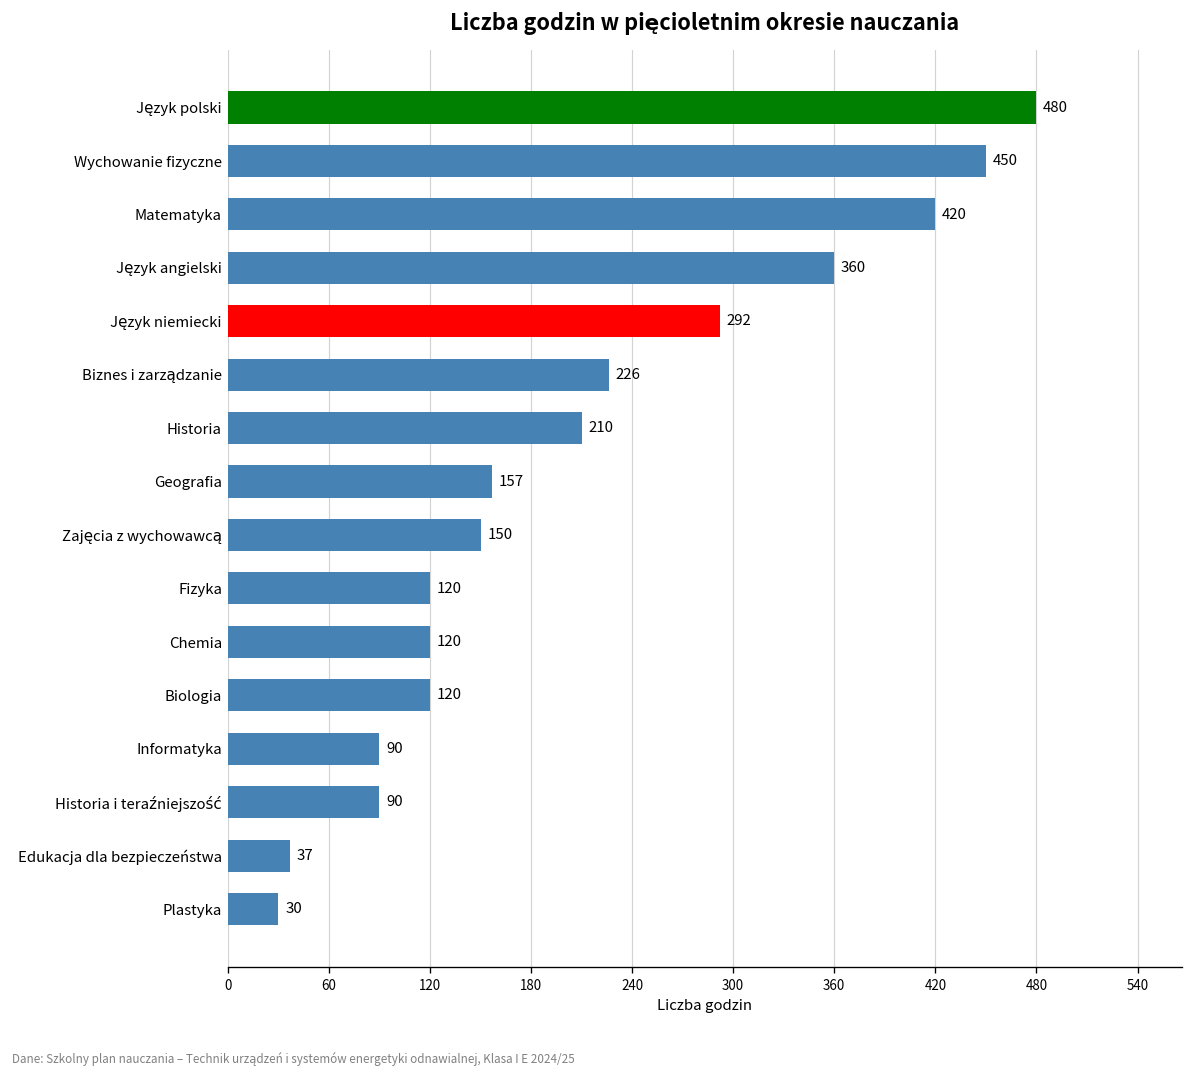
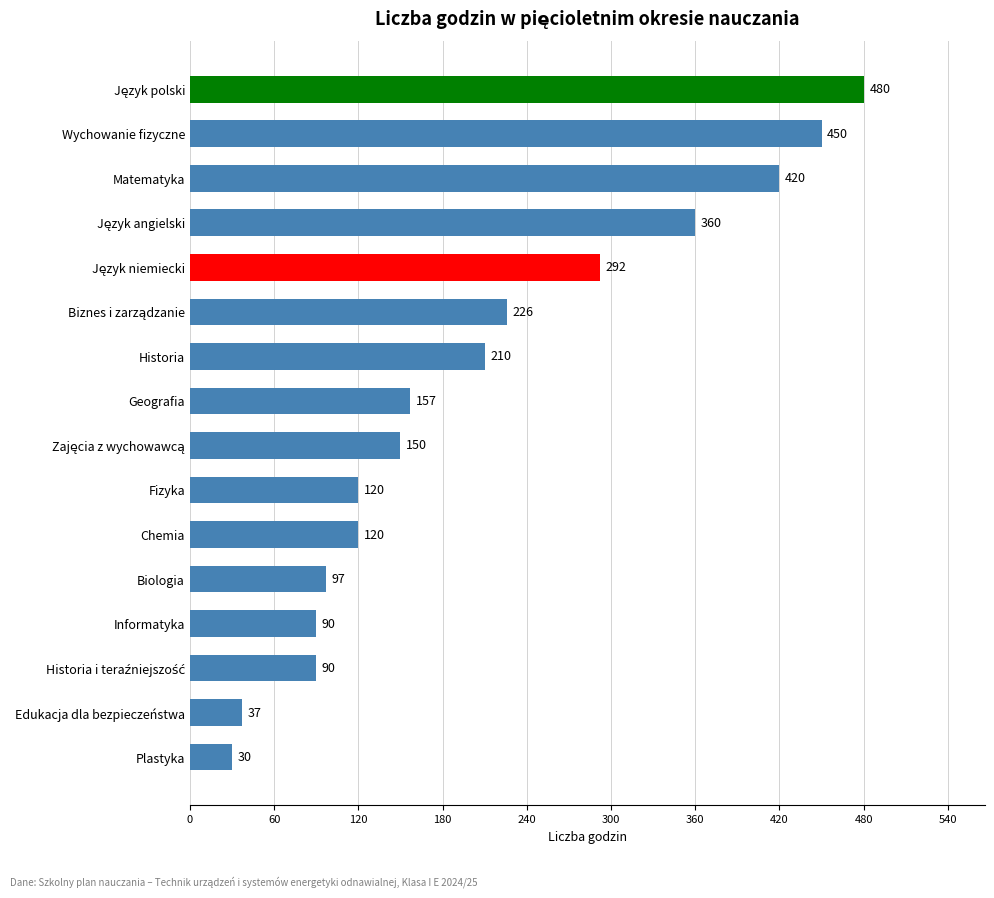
Biologia: 120 -> 97
